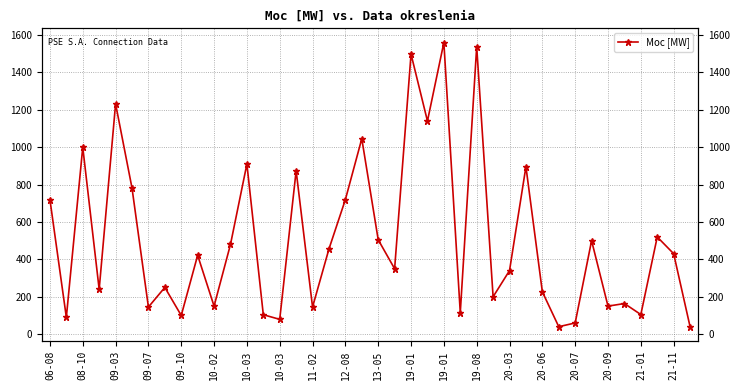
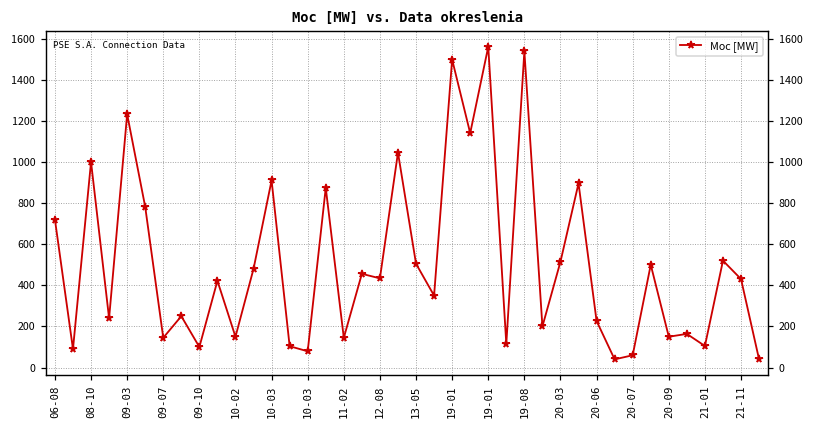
12-08: 720 -> 430
20-03: 340 -> 520
